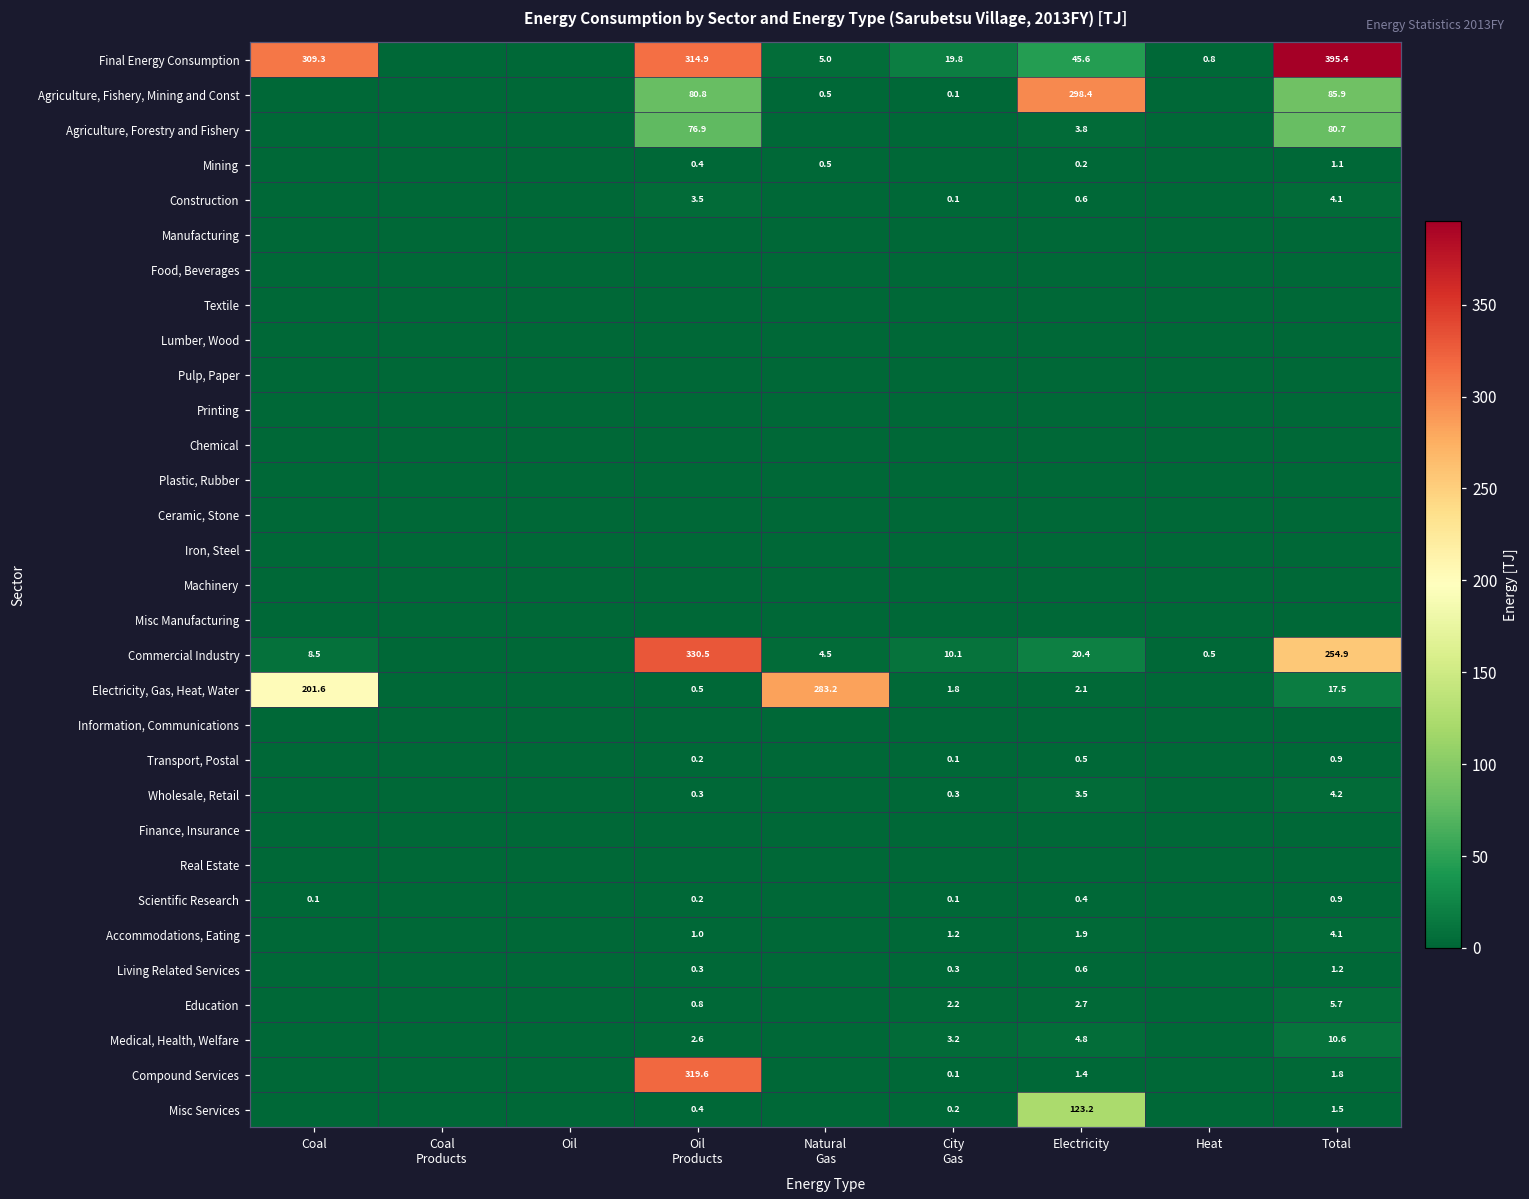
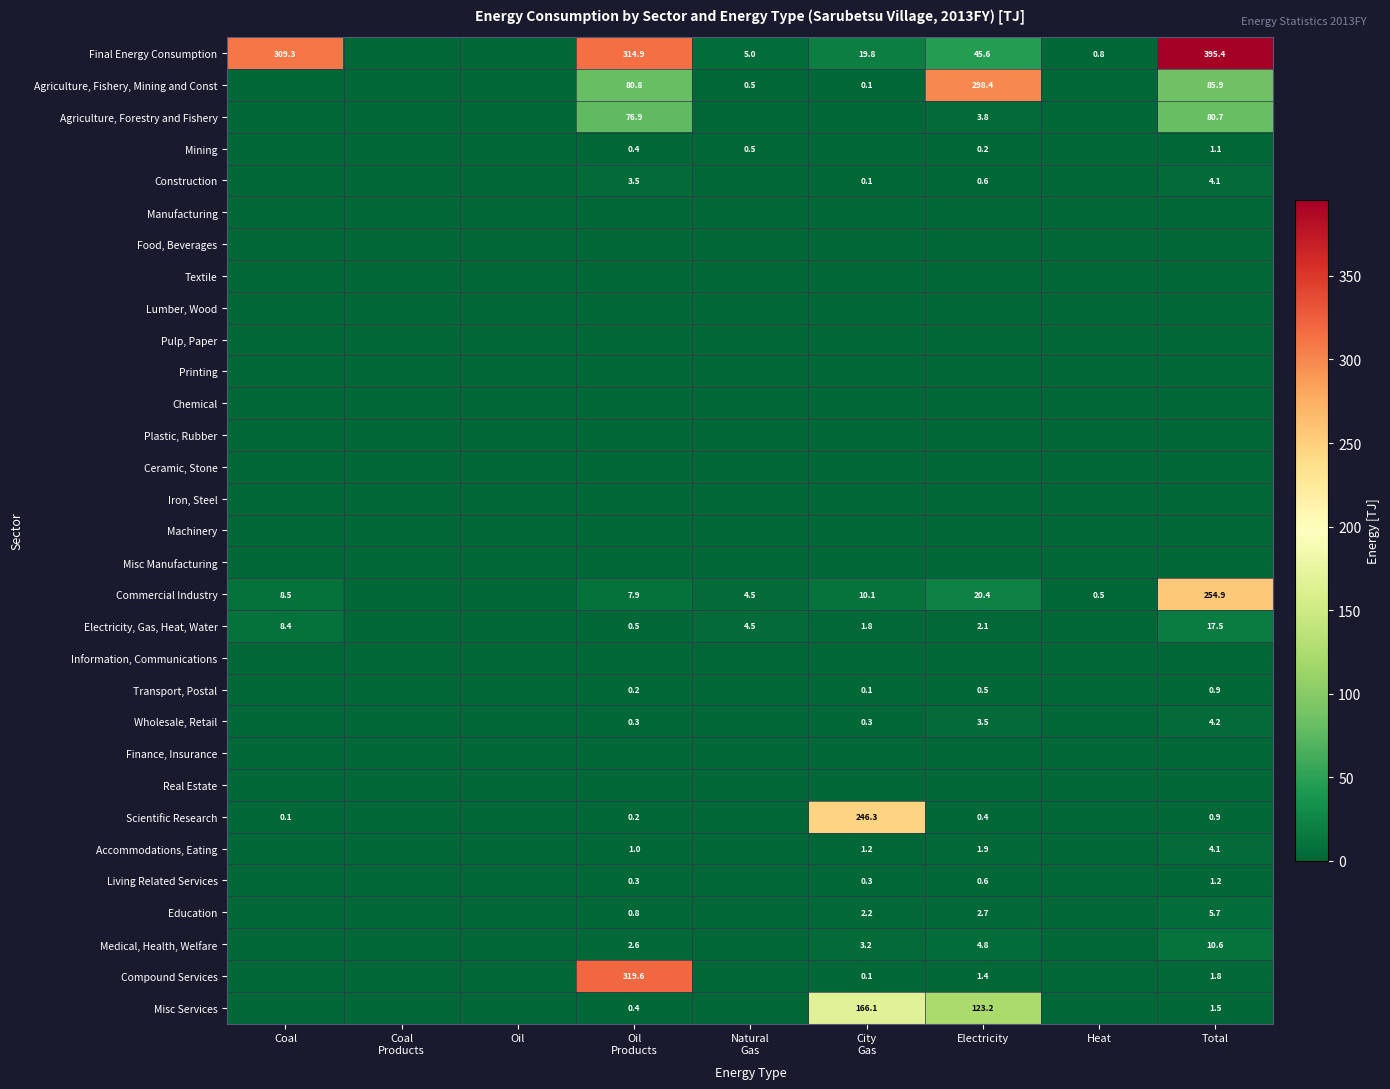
Commercial Industry, Oil Products: 330.5 -> 7.9
Electricity, Gas, Heat, Water, Coal: 201.6 -> 8.4
Electricity, Gas, Heat, Water, Natural Gas: 283.2 -> 4.5
Scientific Research, City Gas: 0.1 -> 246.3
Misc Services, City Gas: 0.2 -> 166.1
